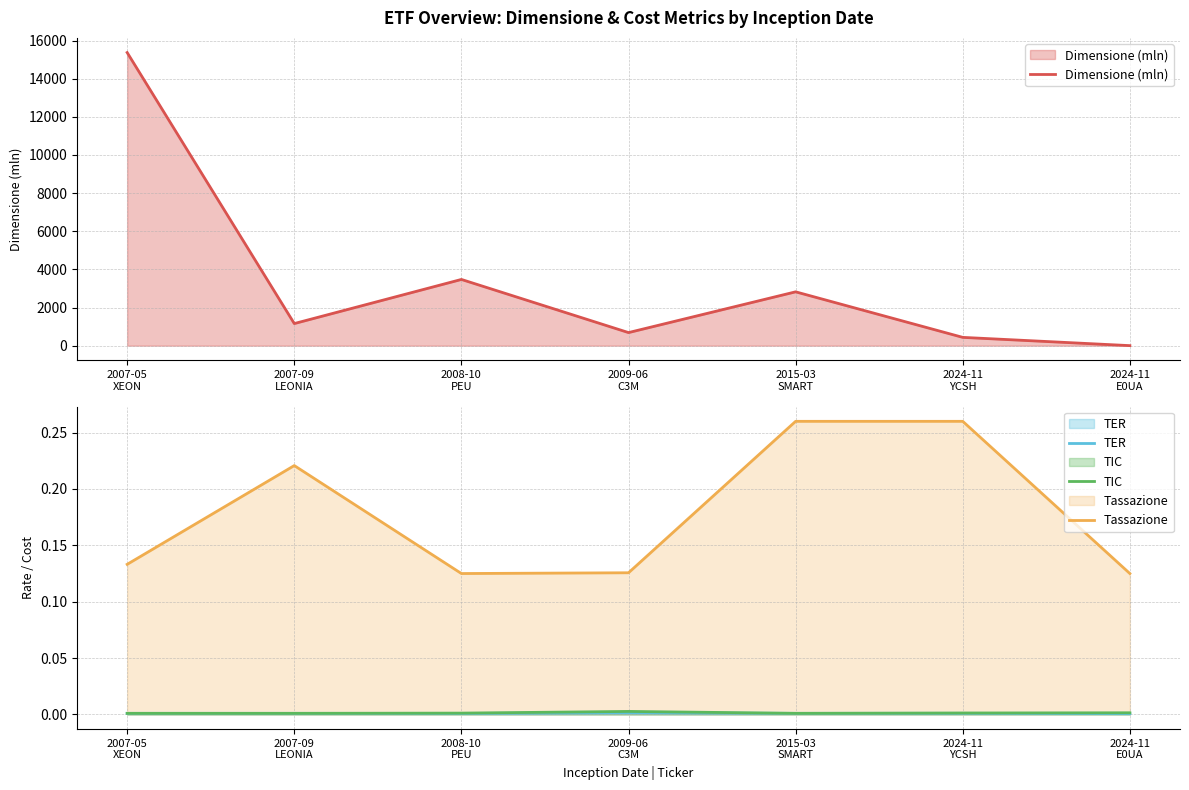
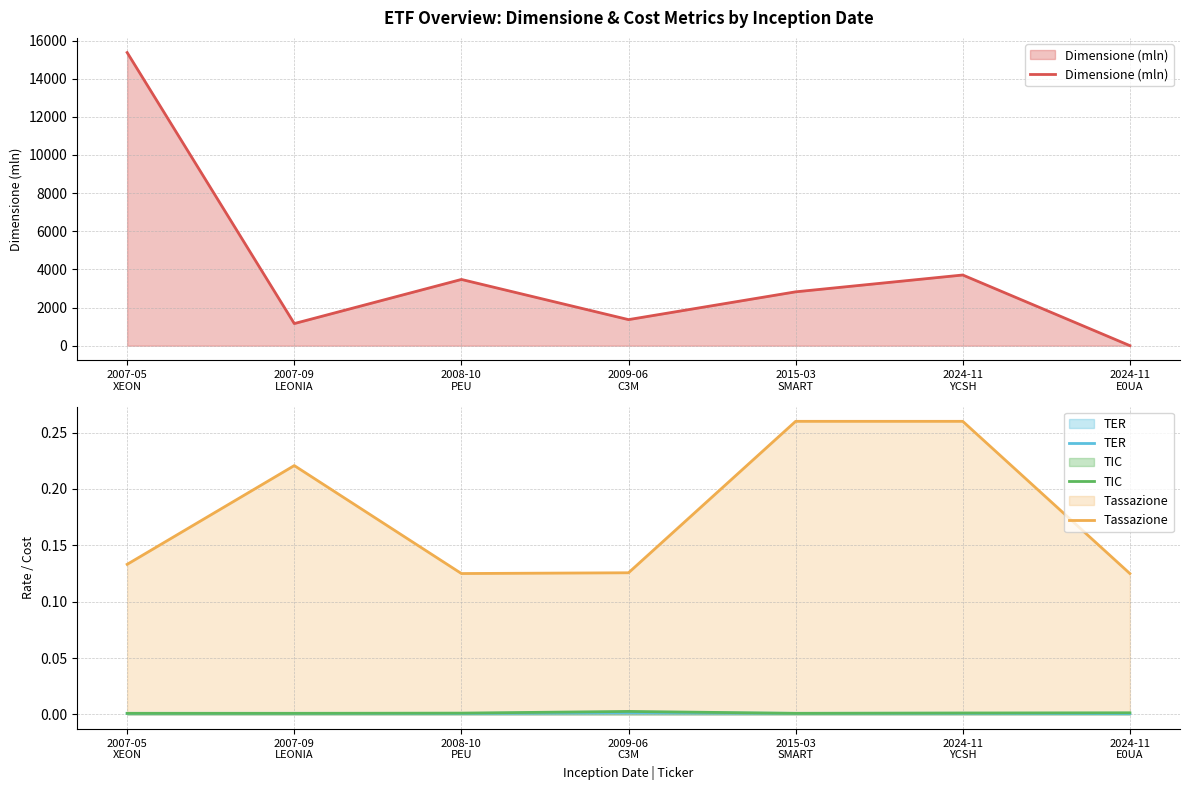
ETF Overview: Dimensione & Cost Metrics by Inception Date, 2009-06 C3M: 700 -> 1400
ETF Overview: Dimensione & Cost Metrics by Inception Date, 2024-11 YCSH: 400 -> 3700
